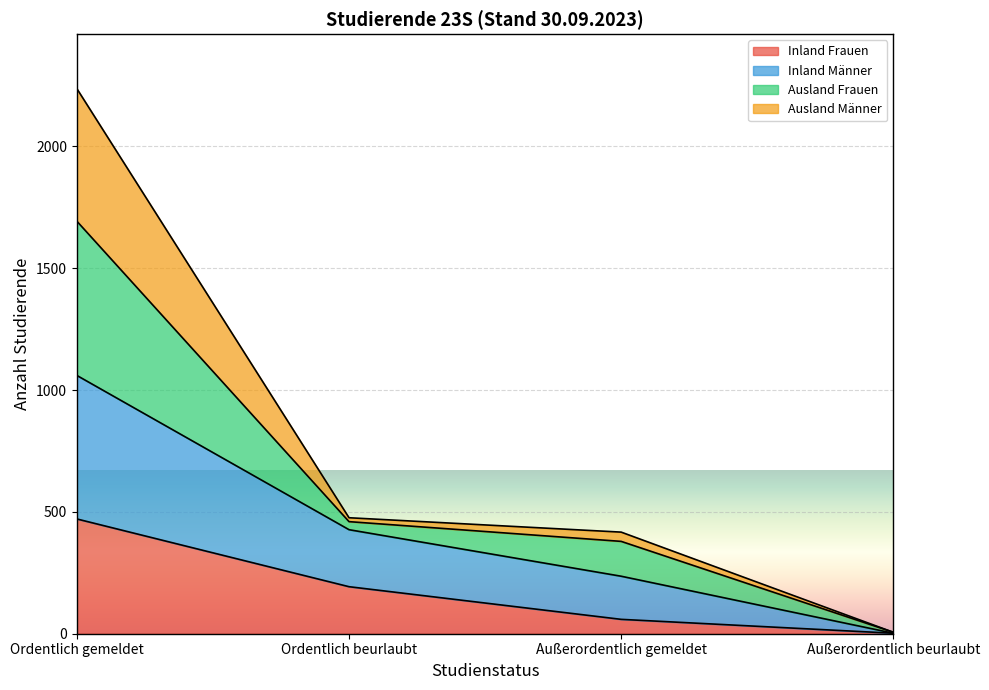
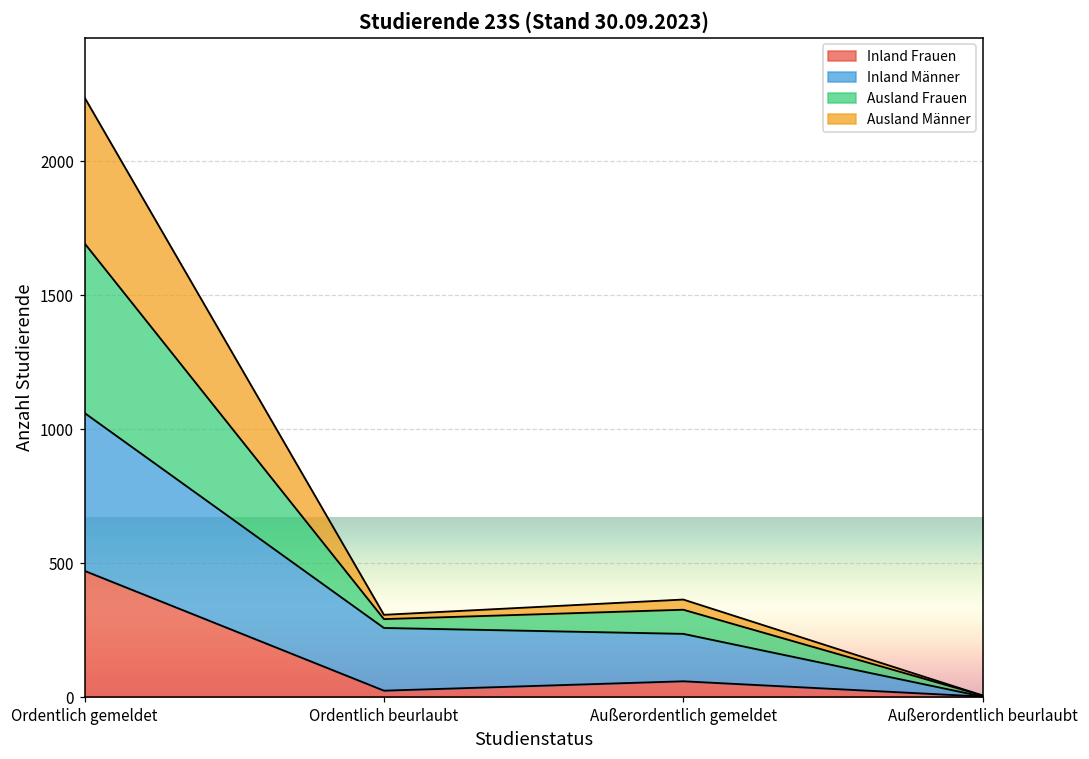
Inland Frauen, Ordentlich beurlaubt: 190 -> 20
Ausland Frauen, Außerordentlich gemeldet: 140 -> 90
